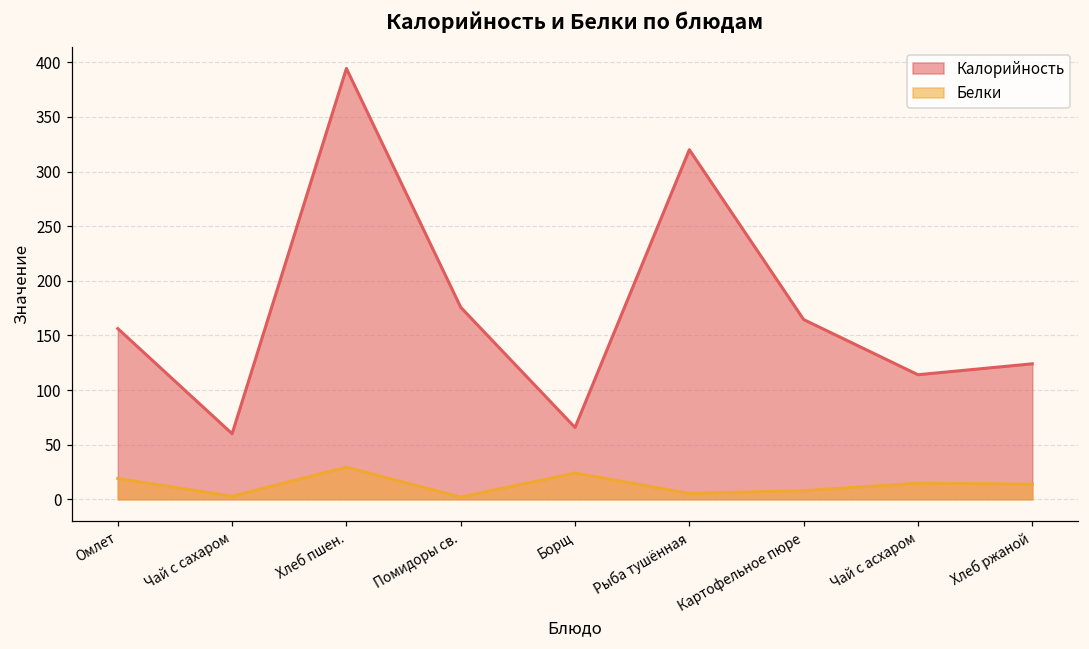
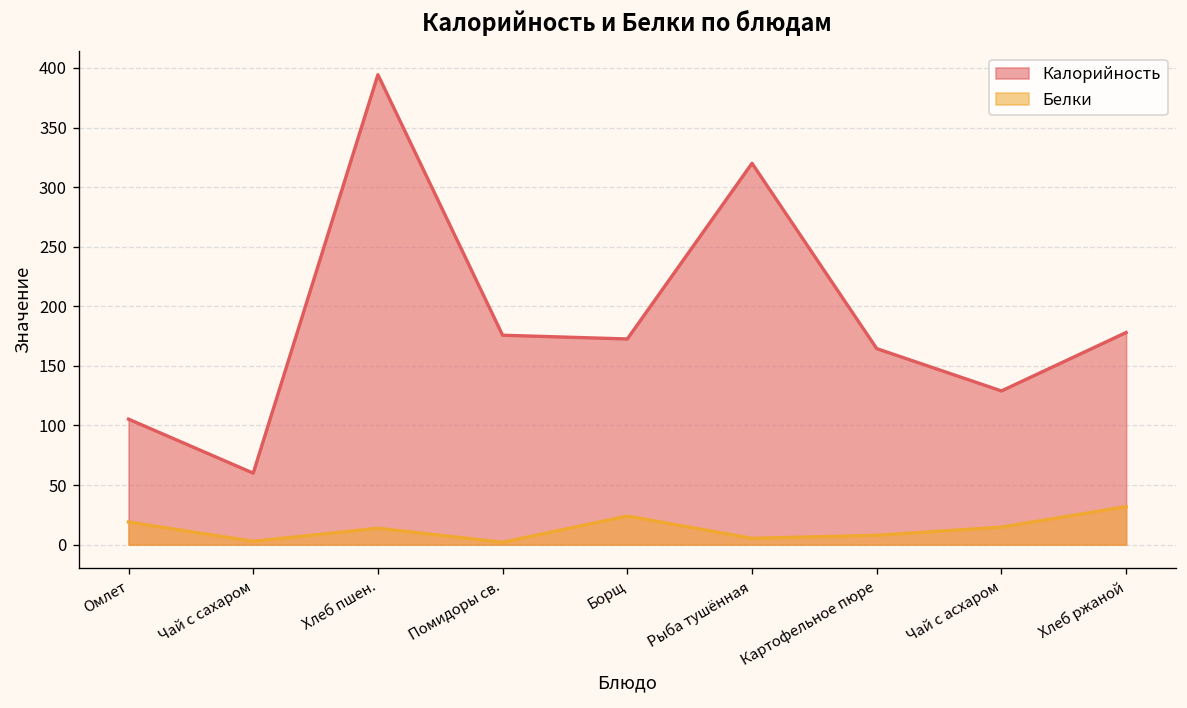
Калорийность, Омлет: 160 -> 110
Белки, Хлеб пшен.: 30 -> 10
Калорийность, Борщ: 70 -> 170
Калорийность, Чай с асхаром: 110 -> 130
Калорийность, Хлеб ржаной: 120 -> 180
Белки, Хлеб ржаной: 10 -> 30
